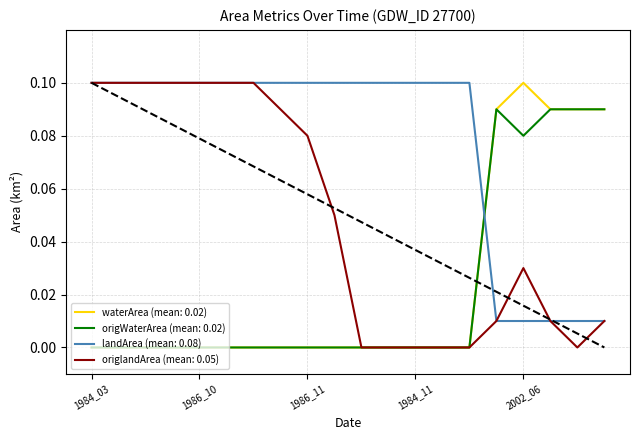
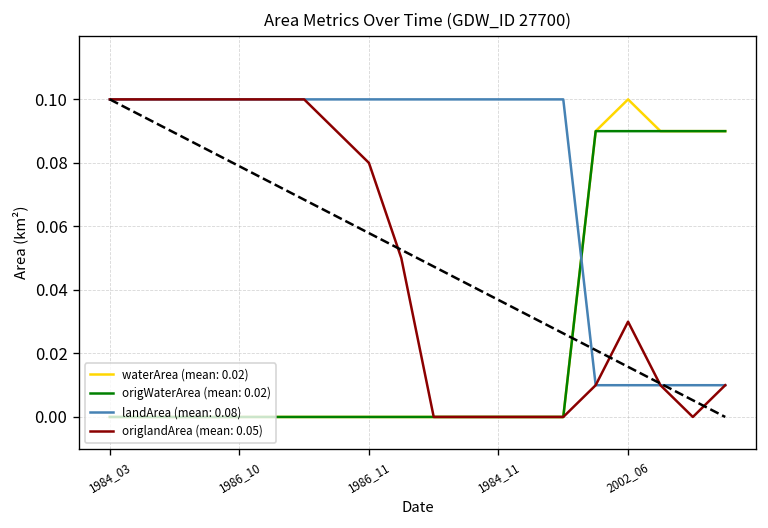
origWaterArea (mean: 0.02), 2002_06: 0.08 -> 0.09
